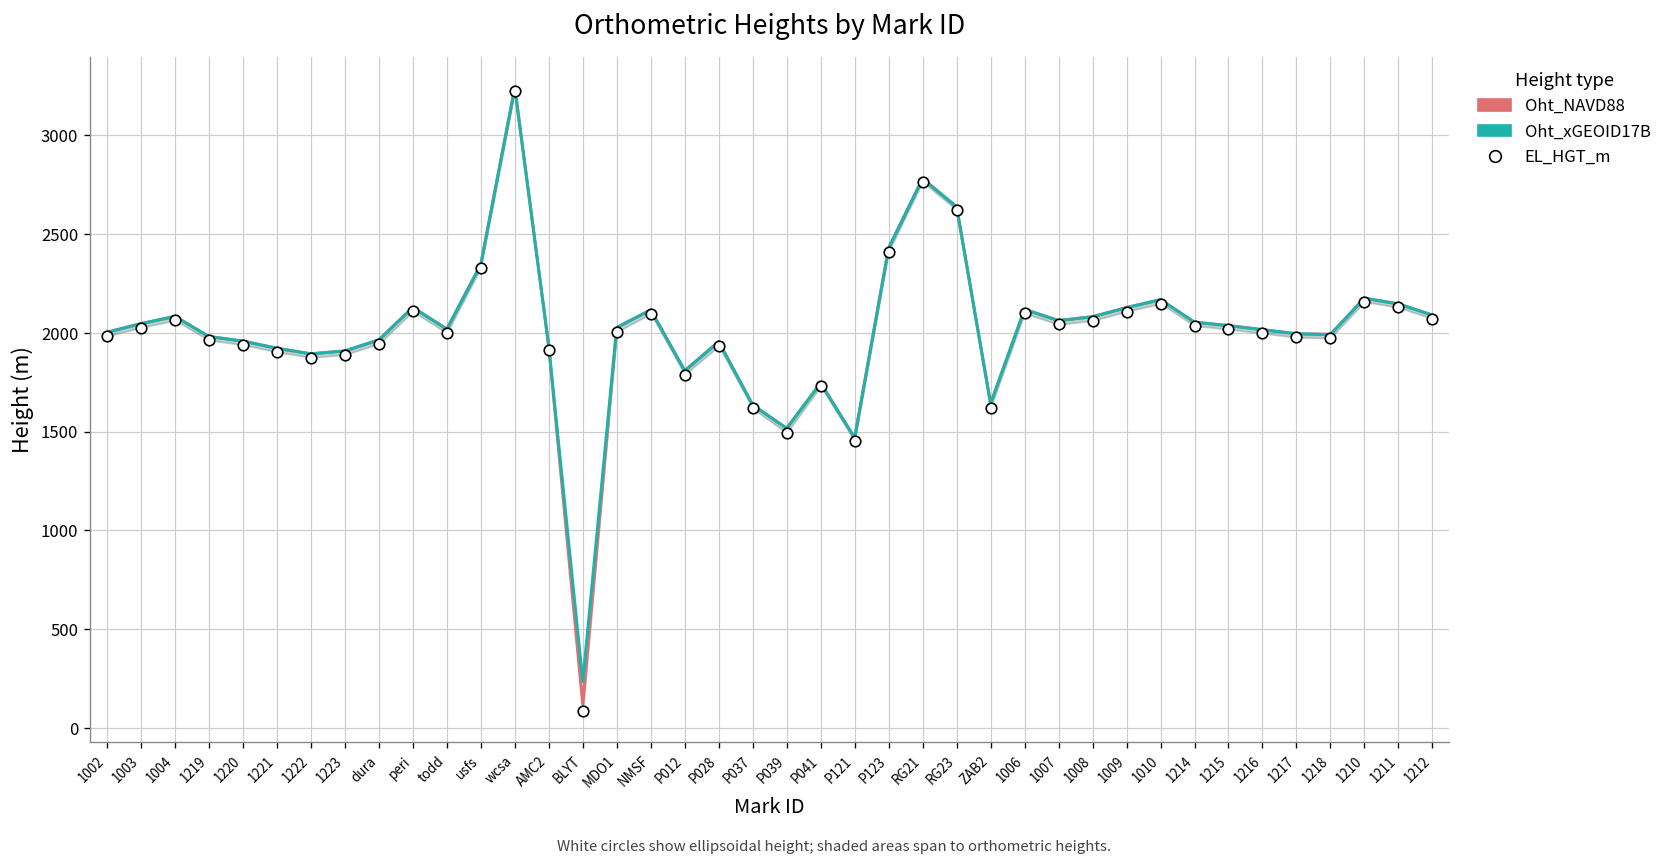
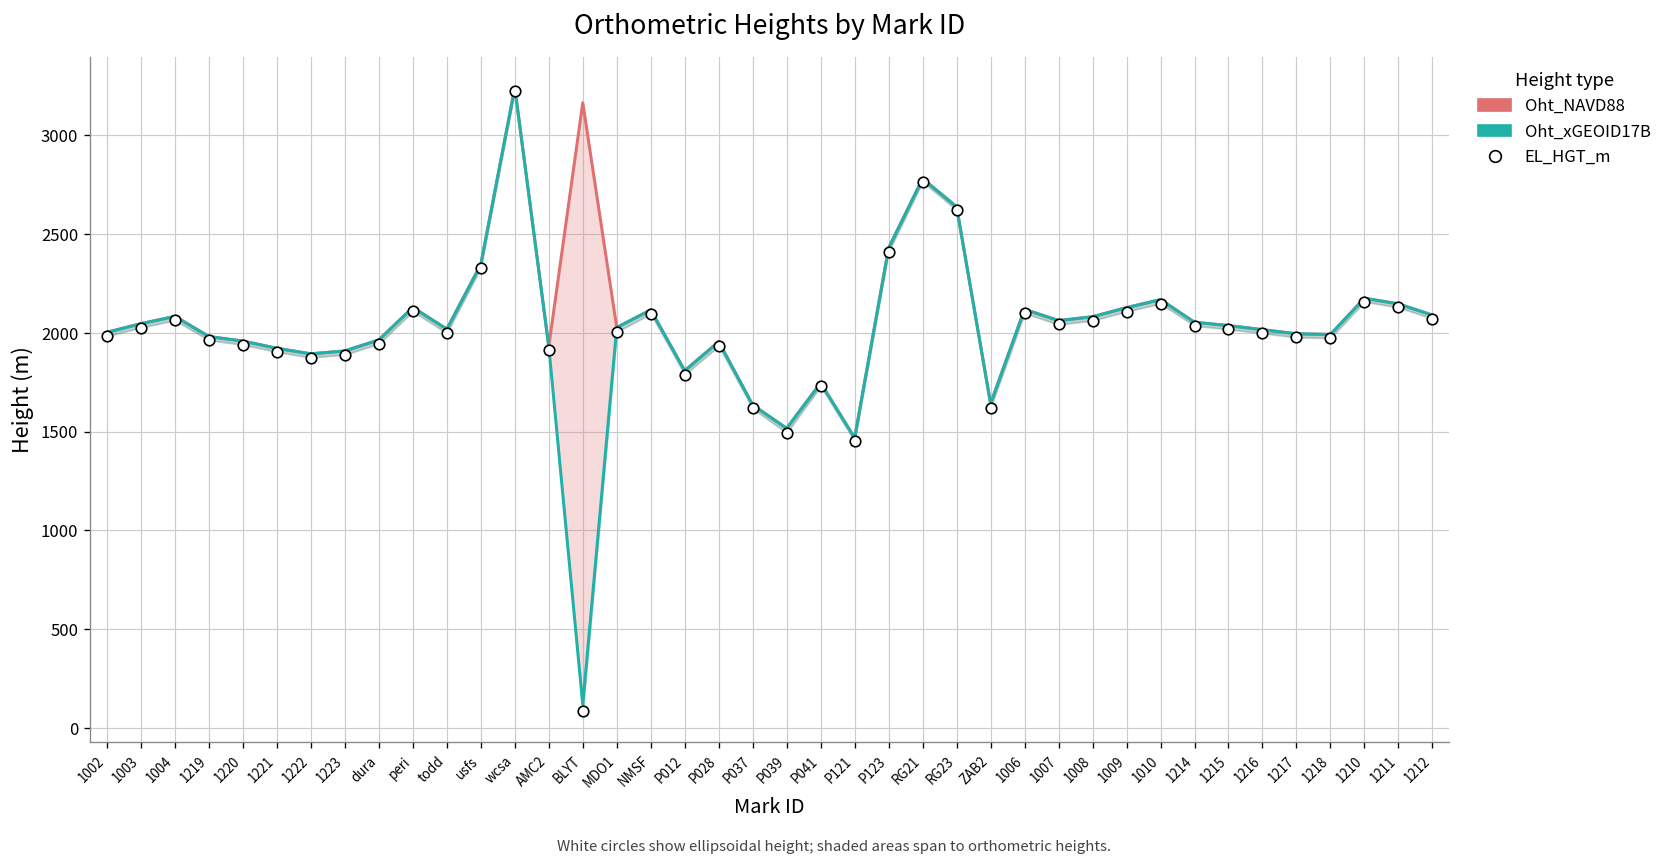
Oht_NAVD88, BLYT: 120 -> 3160
Oht_xGEOID17B, BLYT: 240 -> 120
